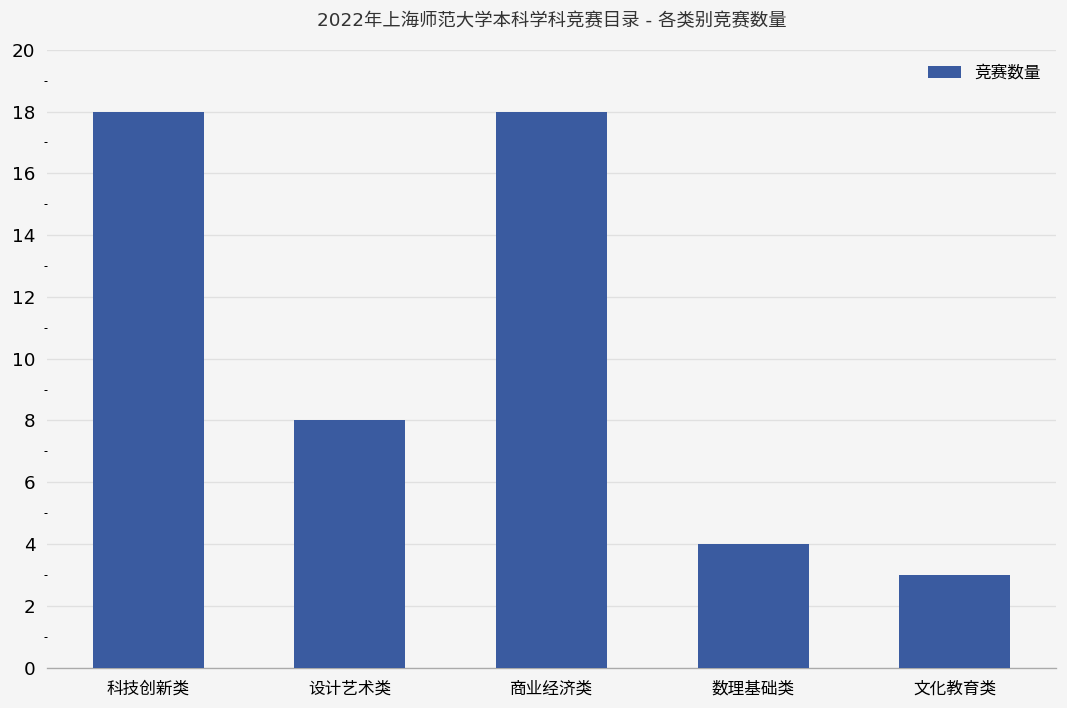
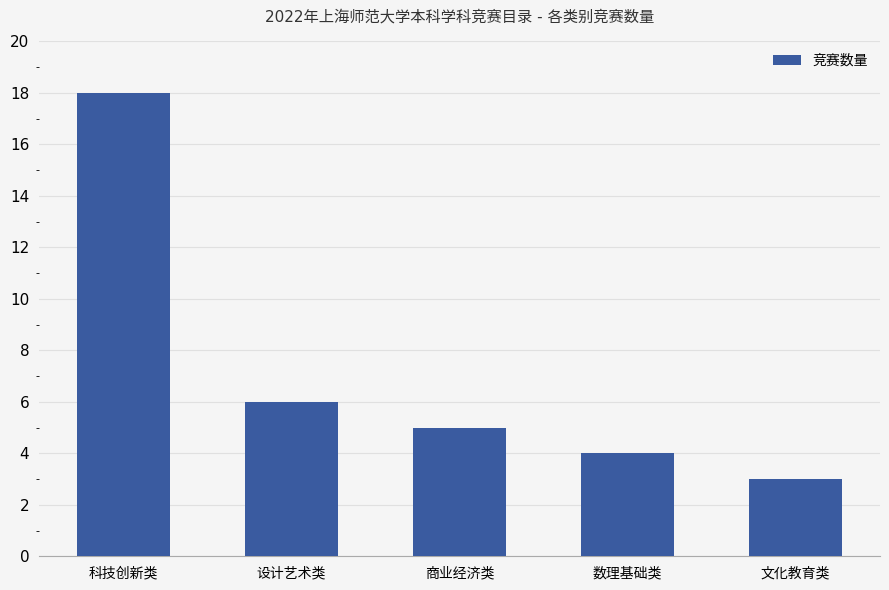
设计艺术类: 8 -> 6
商业经济类: 18 -> 5
